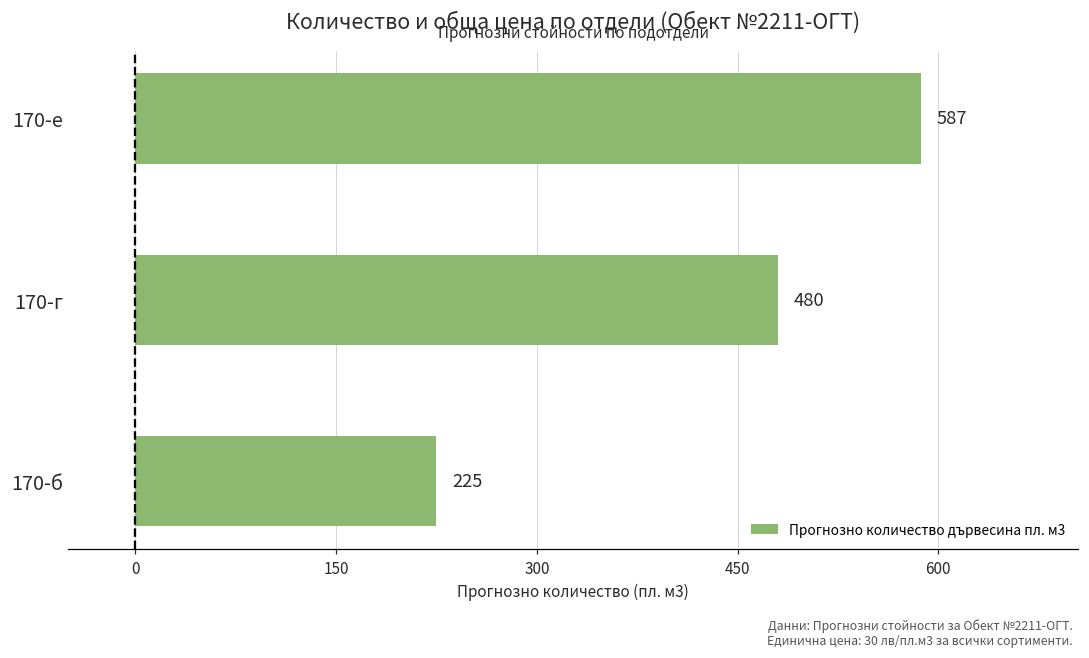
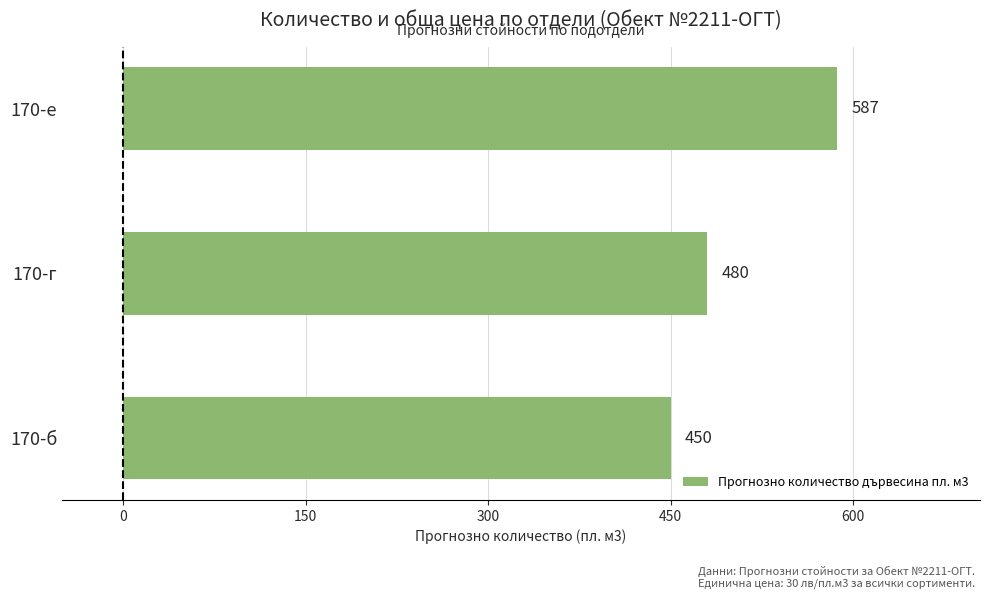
170-б: 225 -> 450
